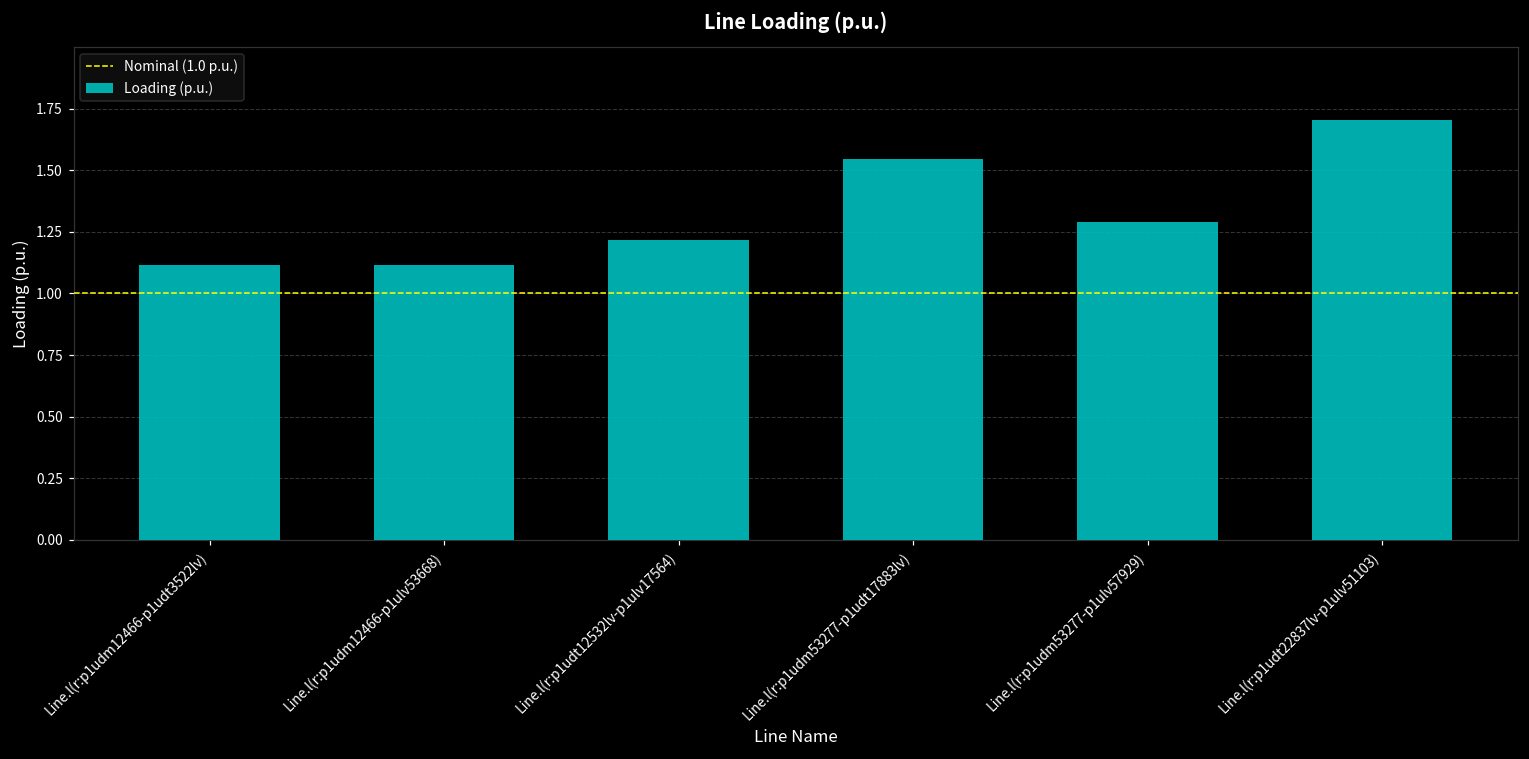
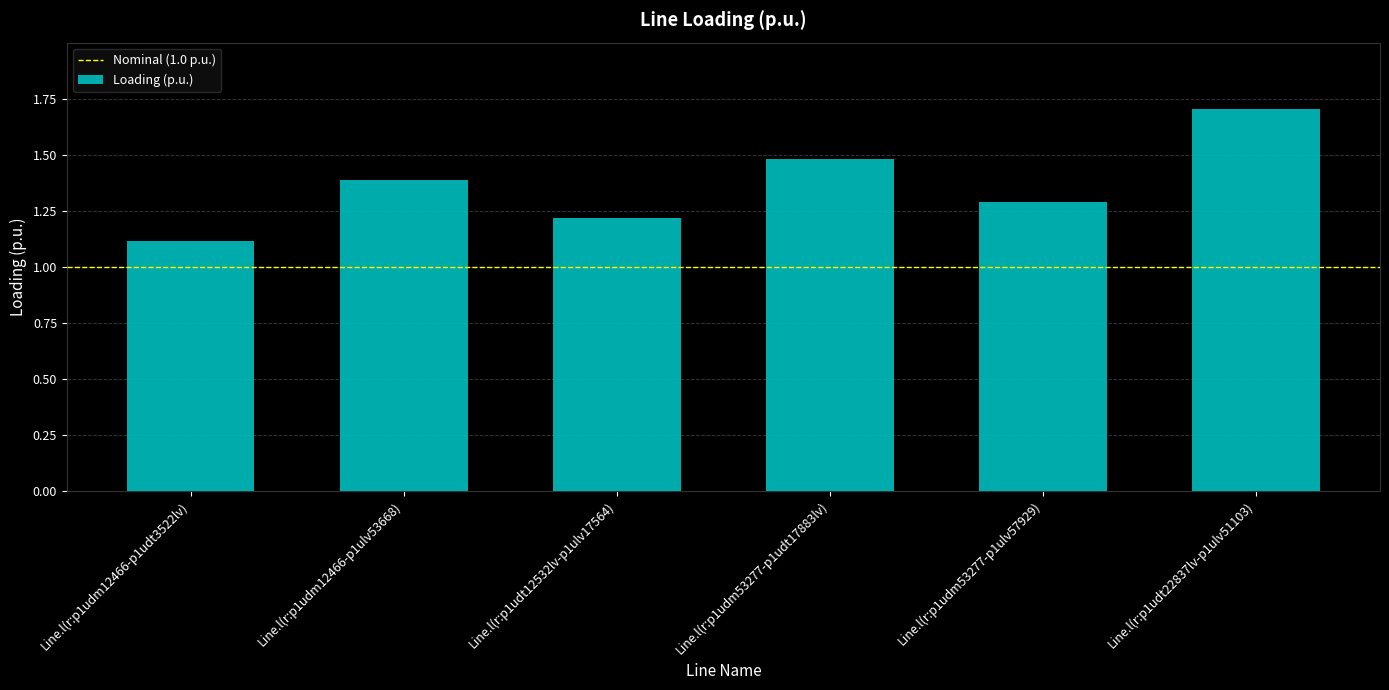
Line.l(r:p1udm12466-p1ulv53668): 1.12 -> 1.39
Line.l(r:p1udm53277-p1udt17883lv): 1.55 -> 1.48
